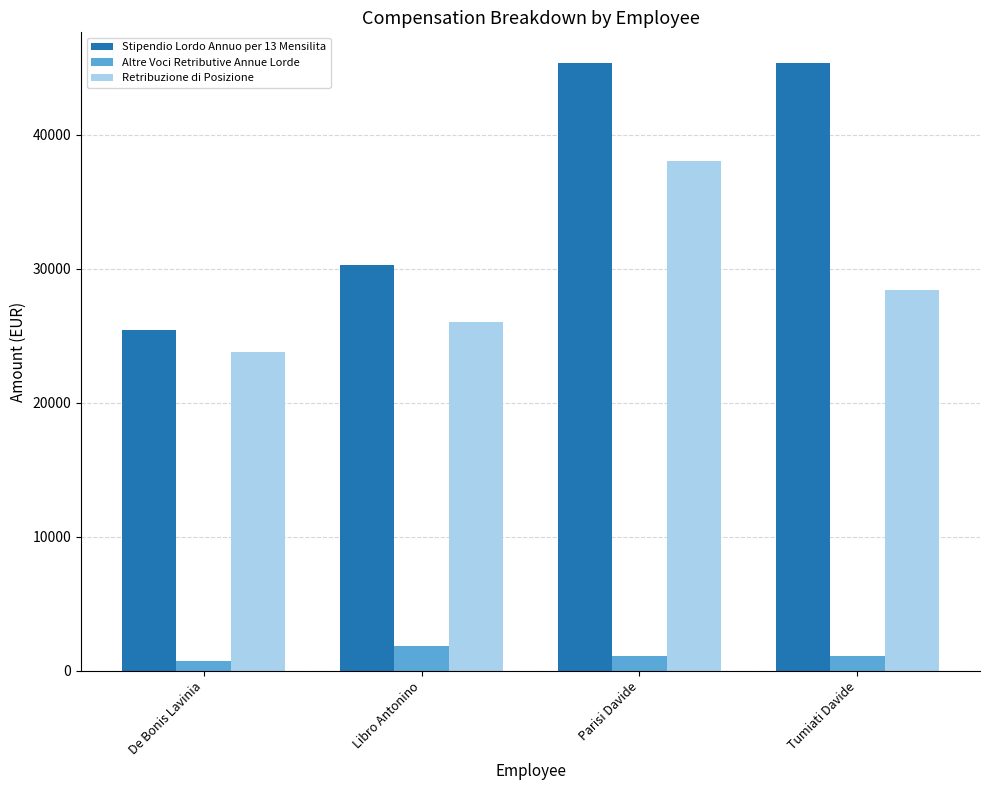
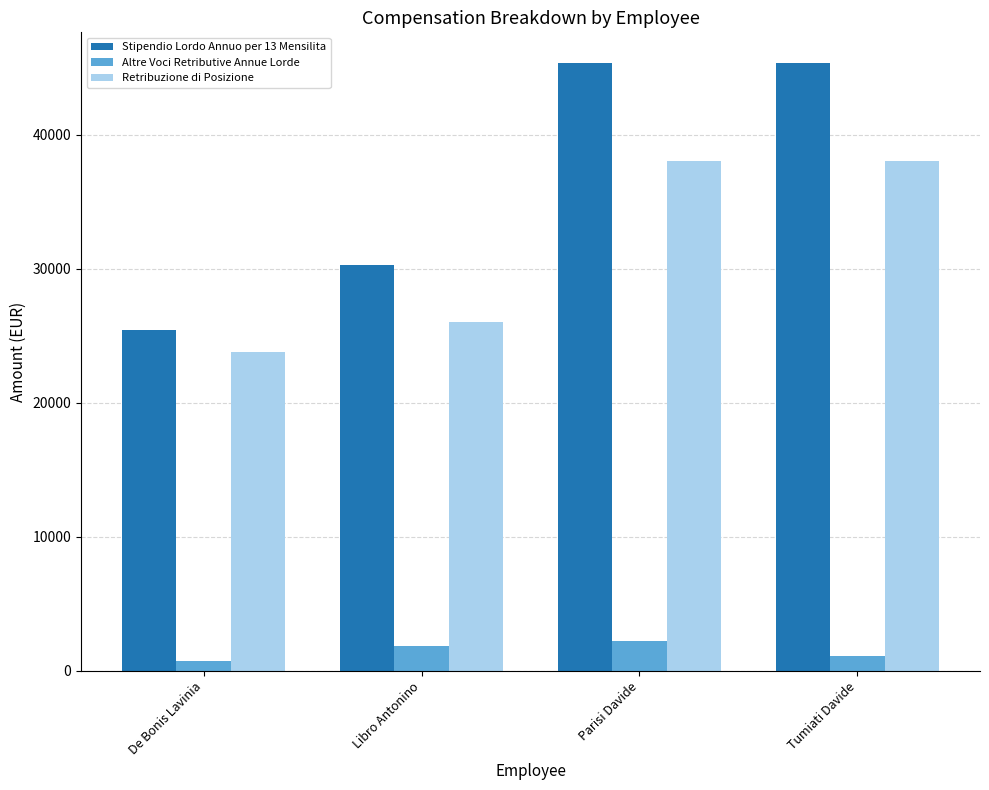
Altre Voci Retributive Annue Lorde, Parisi Davide: 1100 -> 2200
Retribuzione di Posizione, Tumiati Davide: 28400 -> 38000
